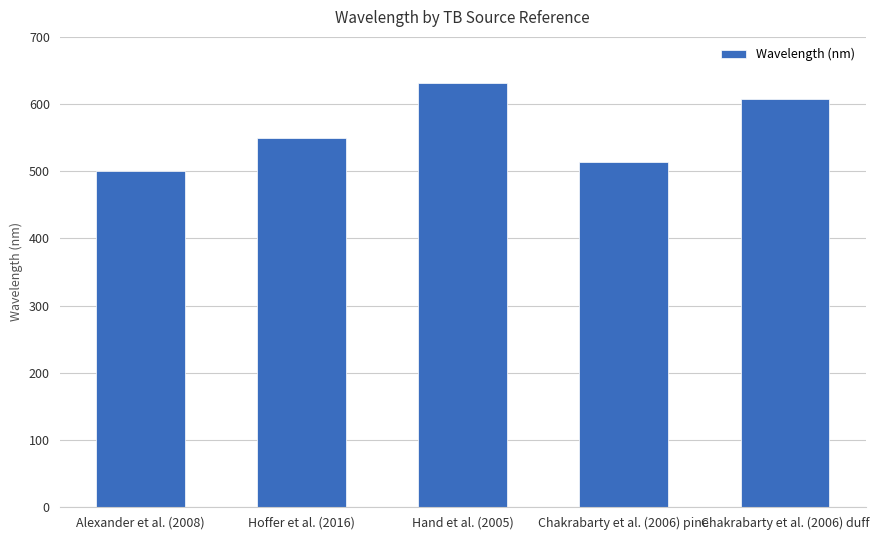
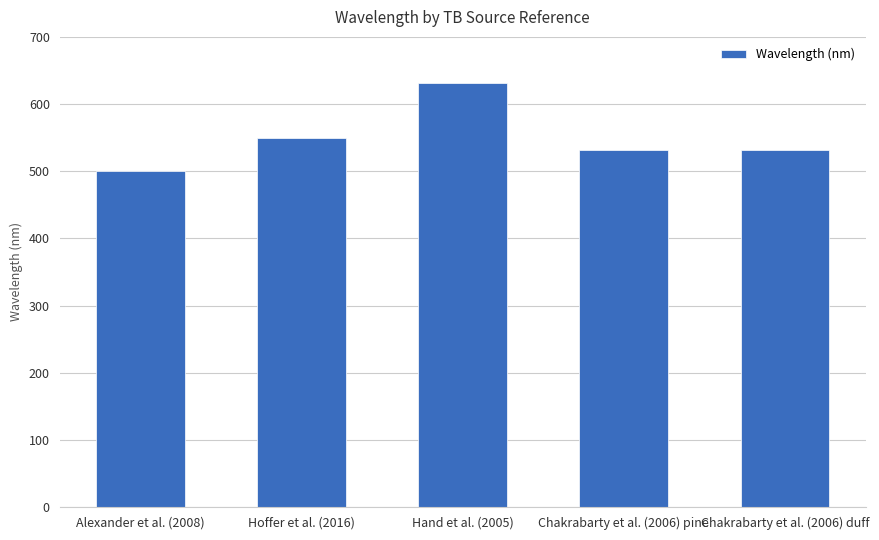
Chakrabarty et al. (2006) pine: 510 -> 530
Chakrabarty et al. (2006) duff: 610 -> 530
